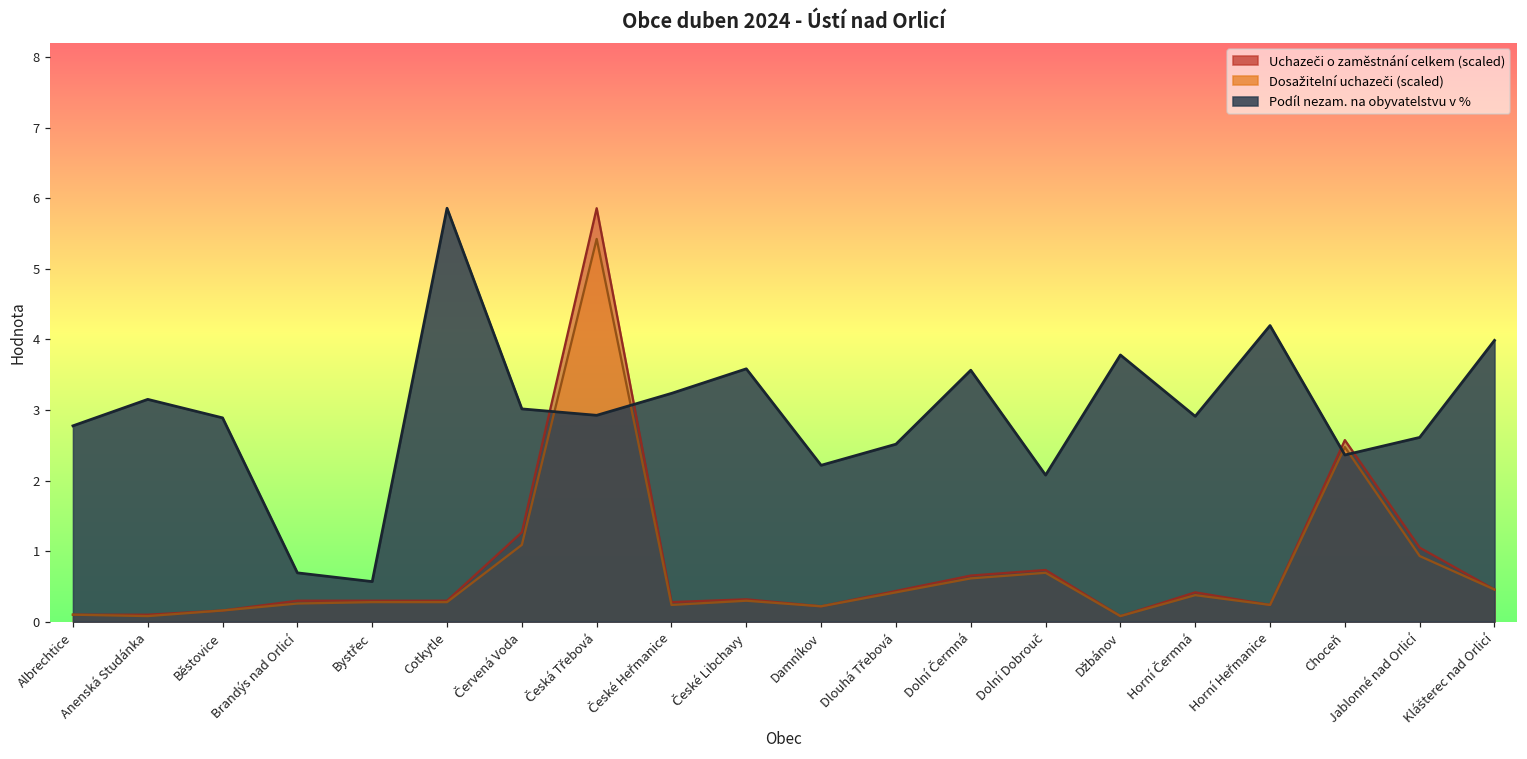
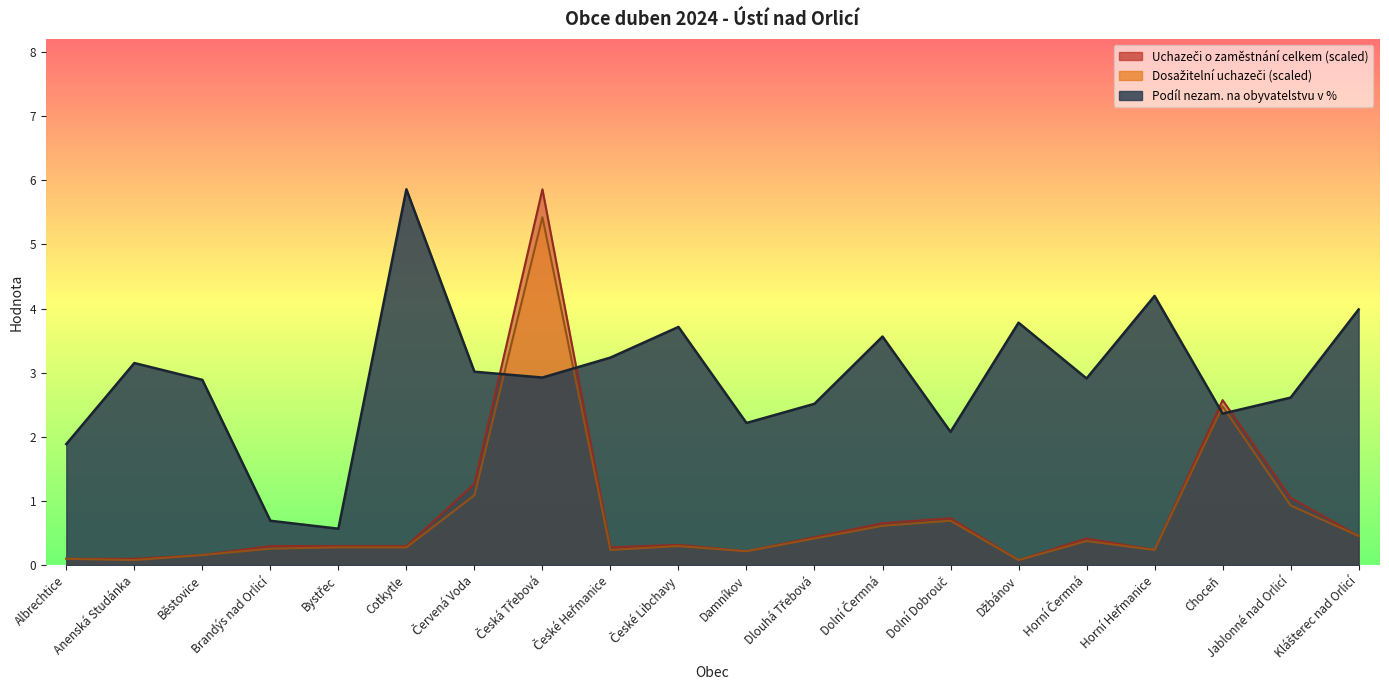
Podíl nezam. na obyvatelstvu v %, Albrechtice: 2.8 -> 1.9
Podíl nezam. na obyvatelstvu v %, České Libchavy: 3.6 -> 3.7
